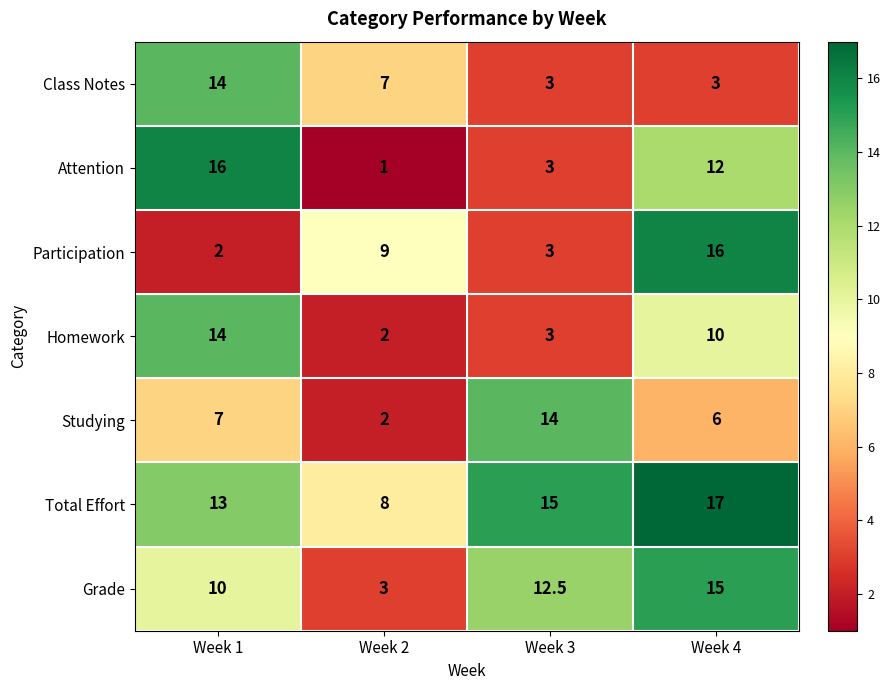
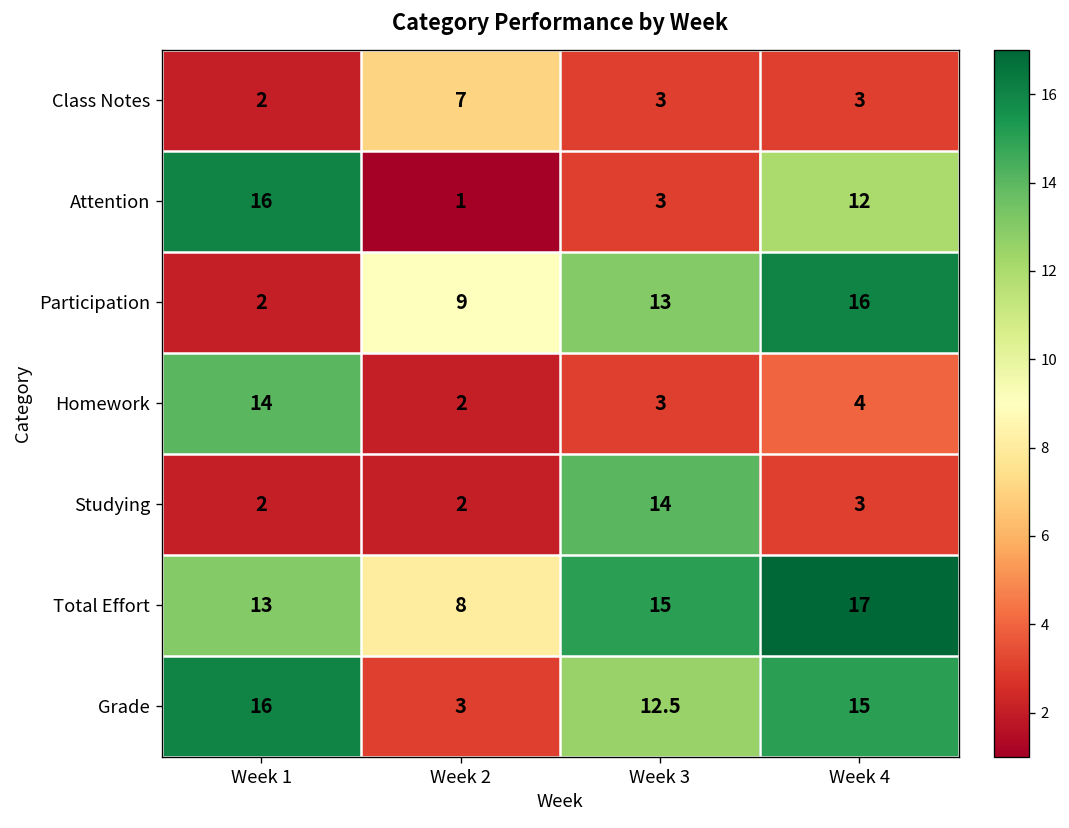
Class Notes, Week 1: 14 -> 2
Participation, Week 3: 3 -> 13
Homework, Week 4: 10 -> 4
Studying, Week 1: 7 -> 2
Studying, Week 4: 6 -> 3
Grade, Week 1: 10 -> 16
